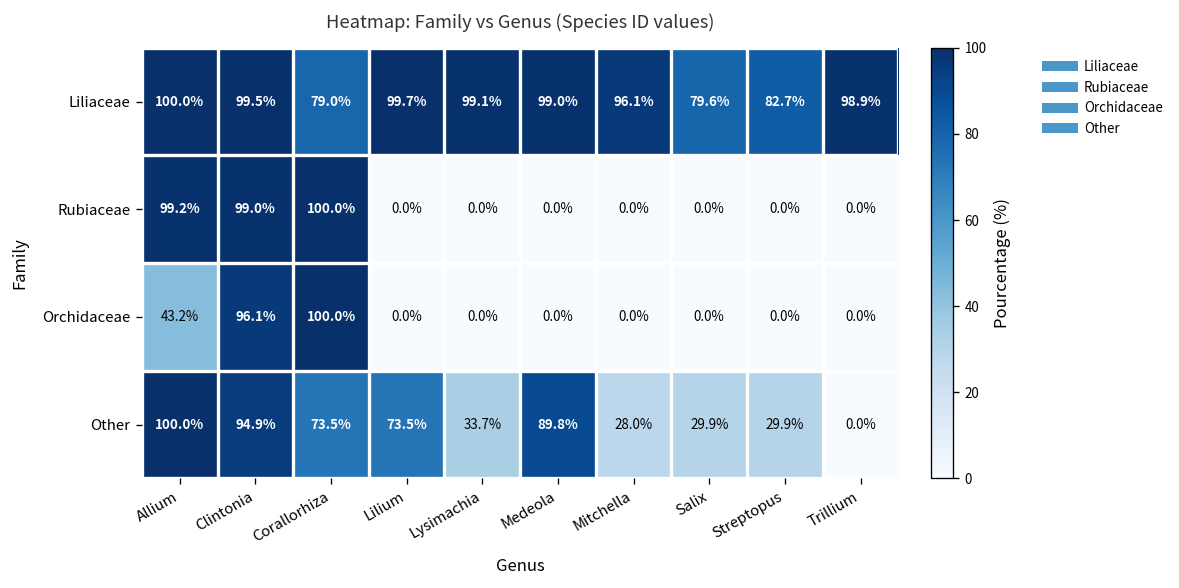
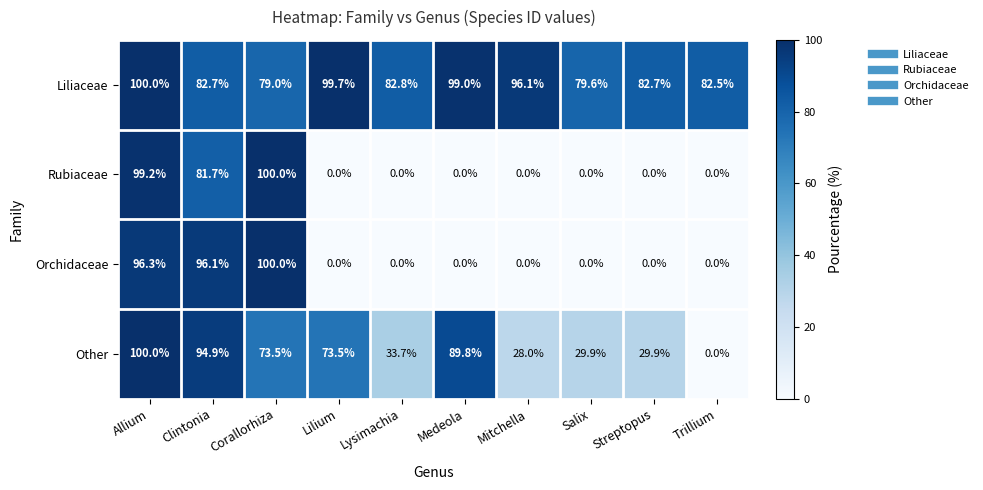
Liliaceae, Clintonia: 99.5% -> 82.7%
Liliaceae, Lysimachia: 99.1% -> 82.8%
Liliaceae, Trillium: 98.9% -> 82.5%
Rubiaceae, Clintonia: 99.0% -> 81.7%
Orchidaceae, Allium: 43.2% -> 96.3%
